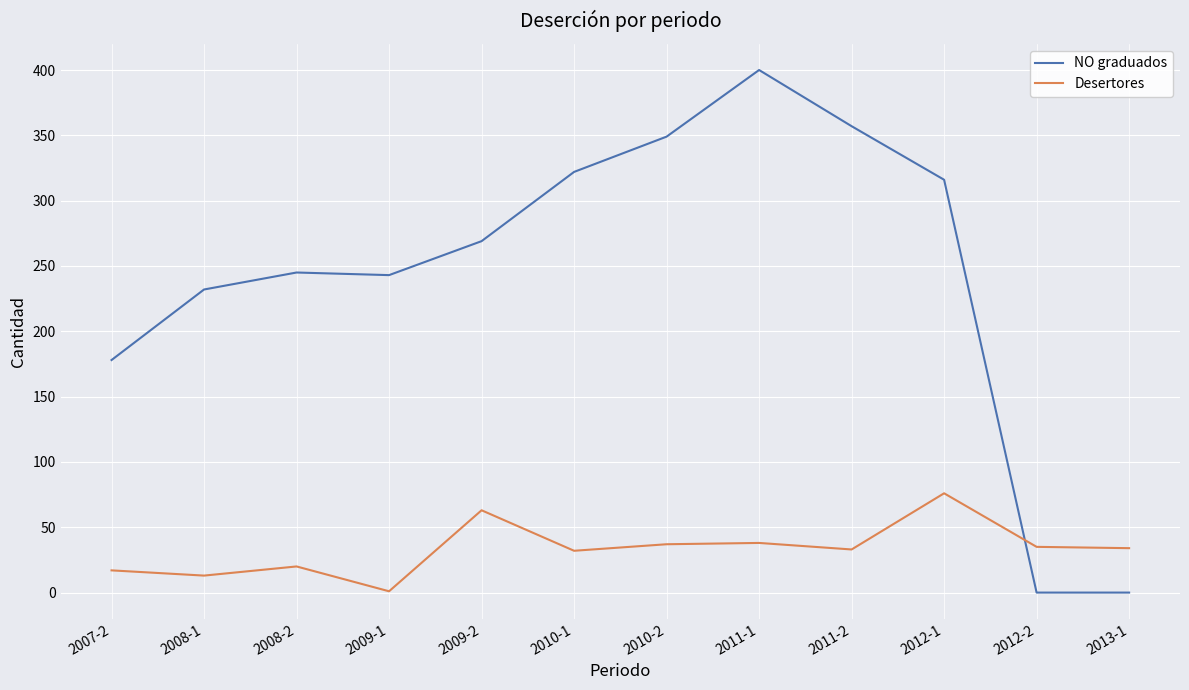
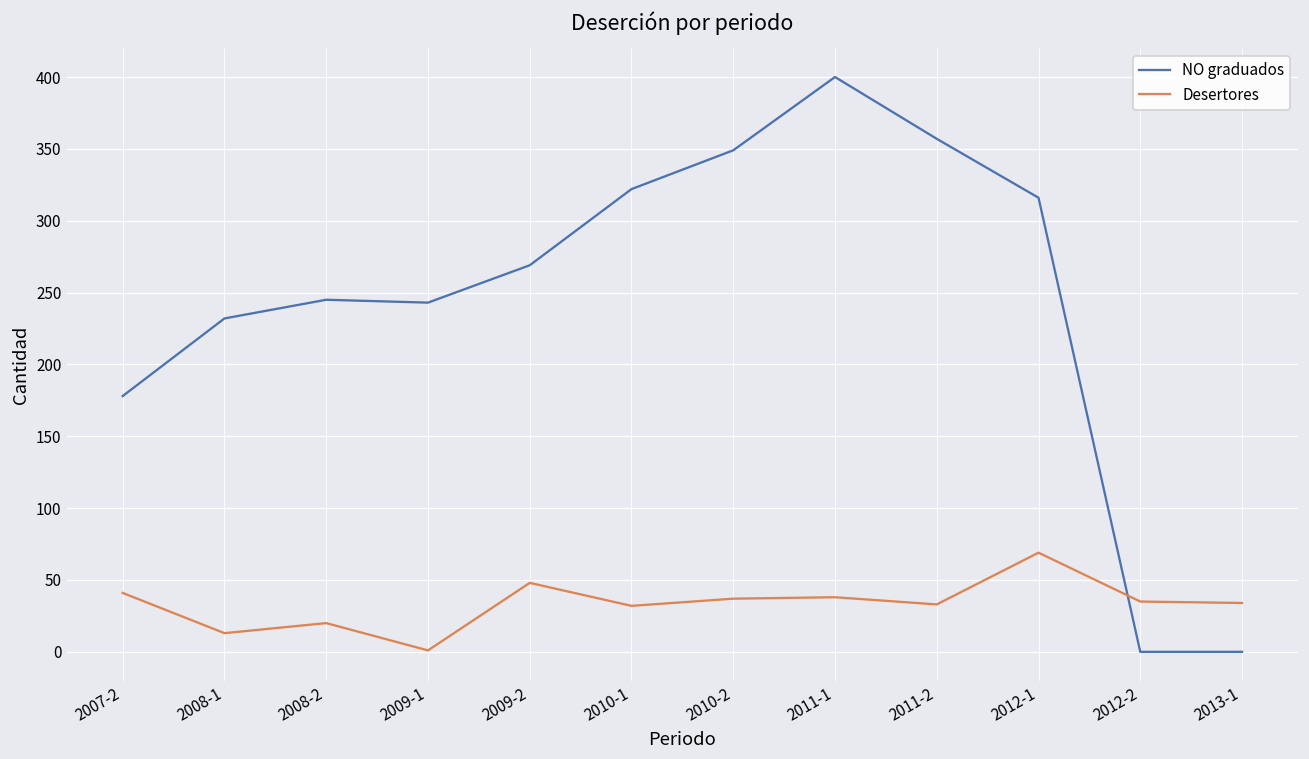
Desertores, 2007-2: 17 -> 41
Desertores, 2009-2: 63 -> 48
Desertores, 2012-1: 76 -> 69
